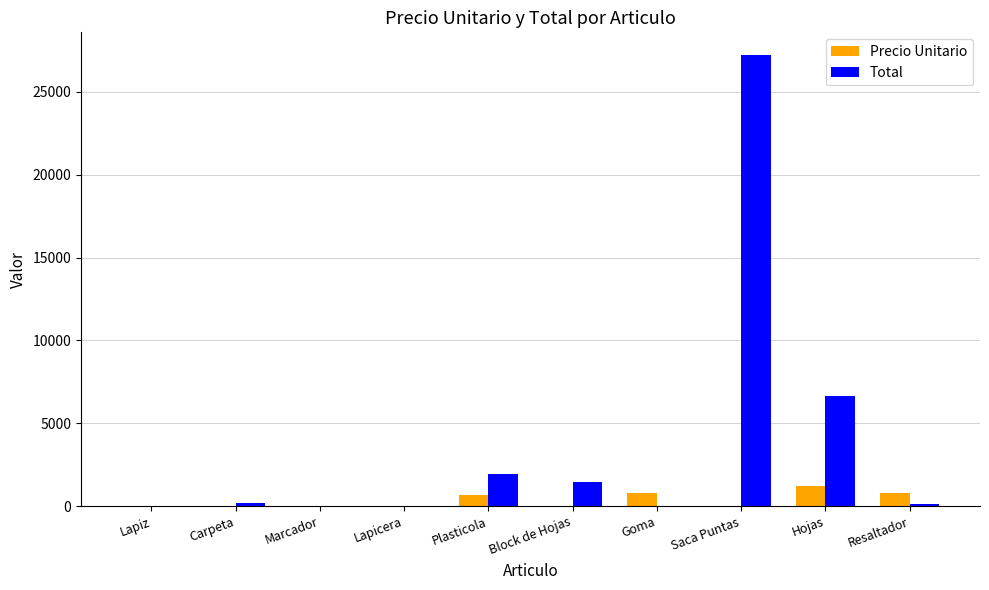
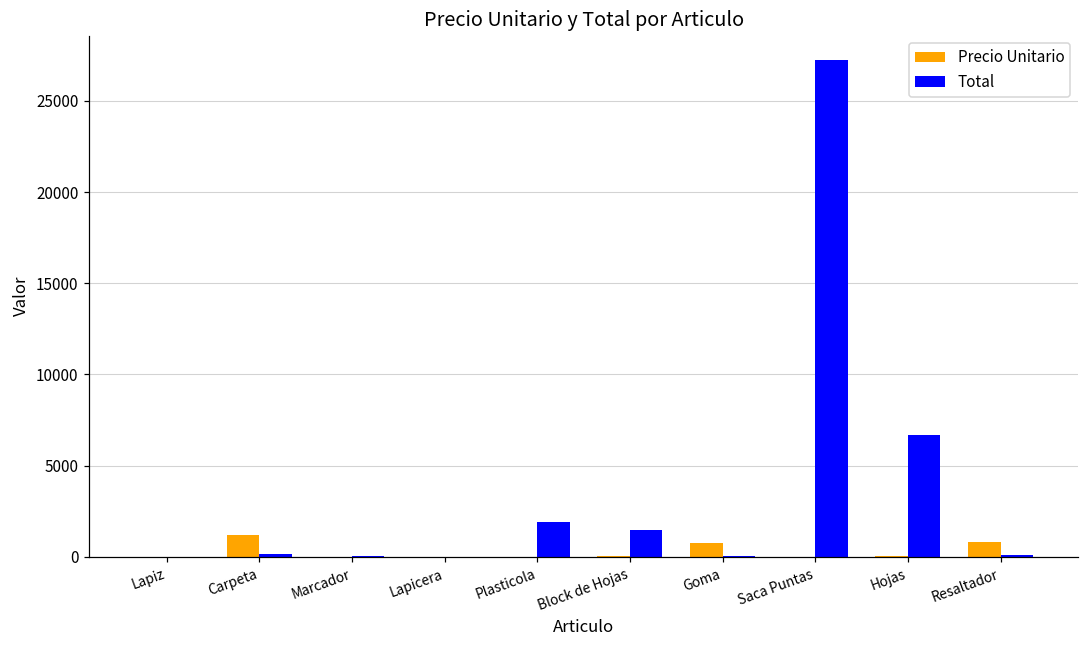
Precio Unitario, Carpeta: 0 -> 1200
Precio Unitario, Plasticola: 700 -> 0
Precio Unitario, Hojas: 1200 -> 100
